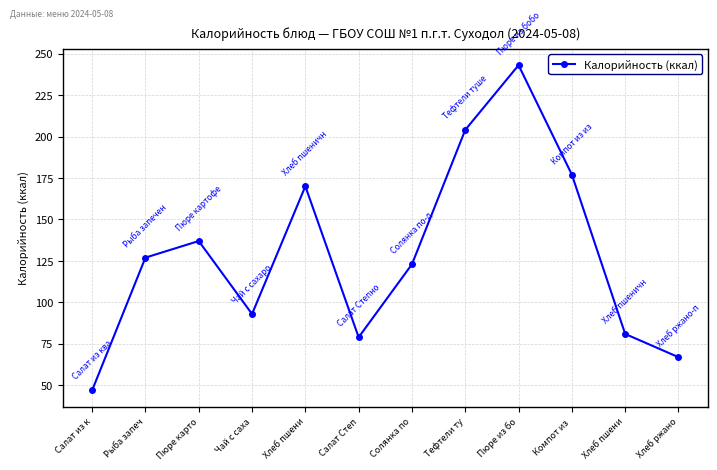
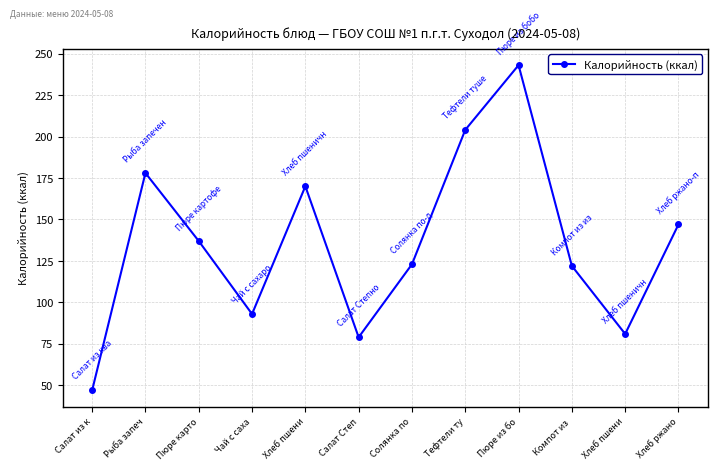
Рыба запеч: 127 -> 178
Компот из: 177 -> 122
Хлеб ржано: 67 -> 147
